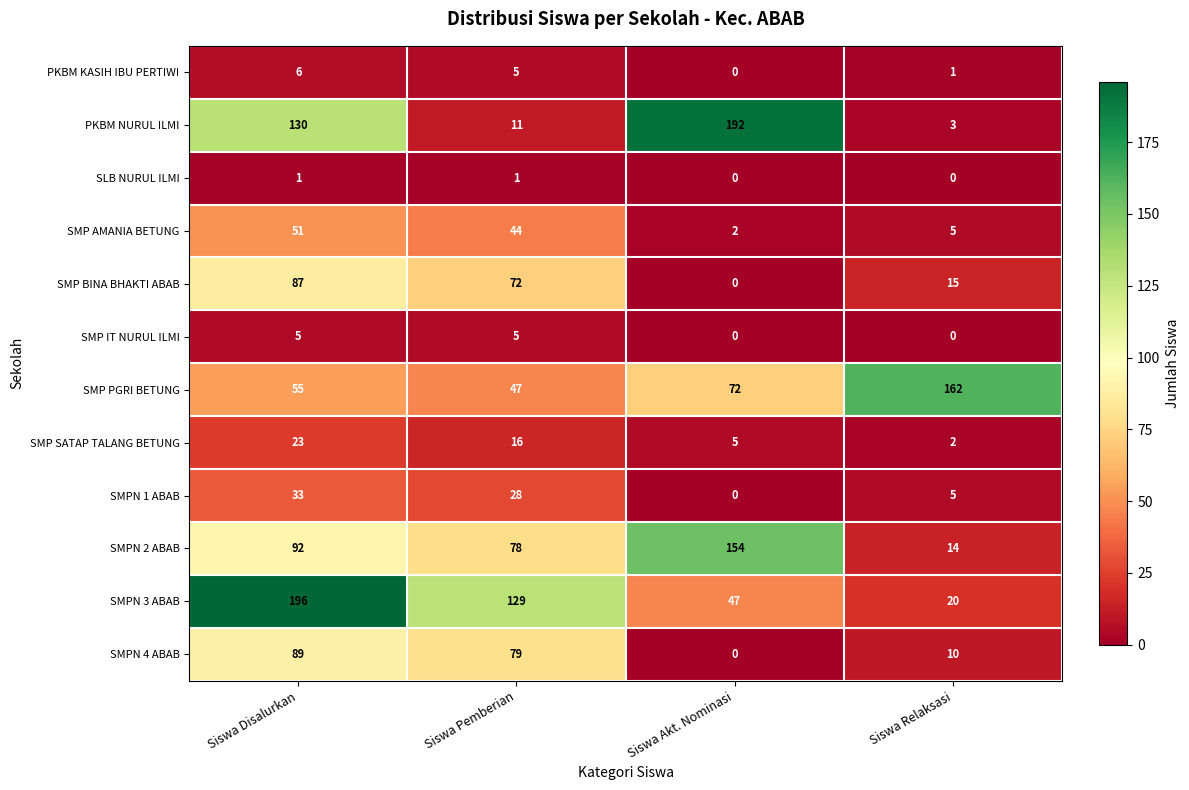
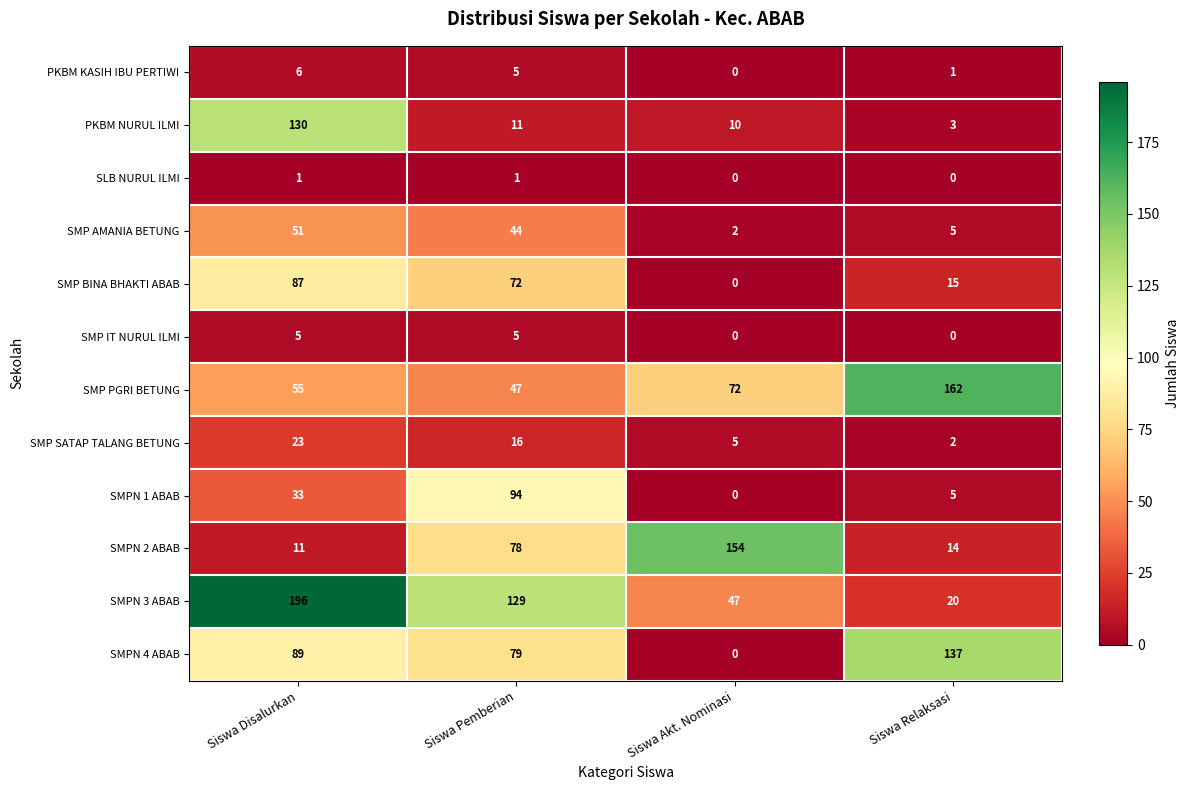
PKBM NURUL ILMI, Siswa Akt. Nominasi: 192 -> 10
SMPN 1 ABAB, Siswa Pemberian: 28 -> 94
SMPN 2 ABAB, Siswa Disalurkan: 92 -> 11
SMPN 4 ABAB, Siswa Relaksasi: 10 -> 137
